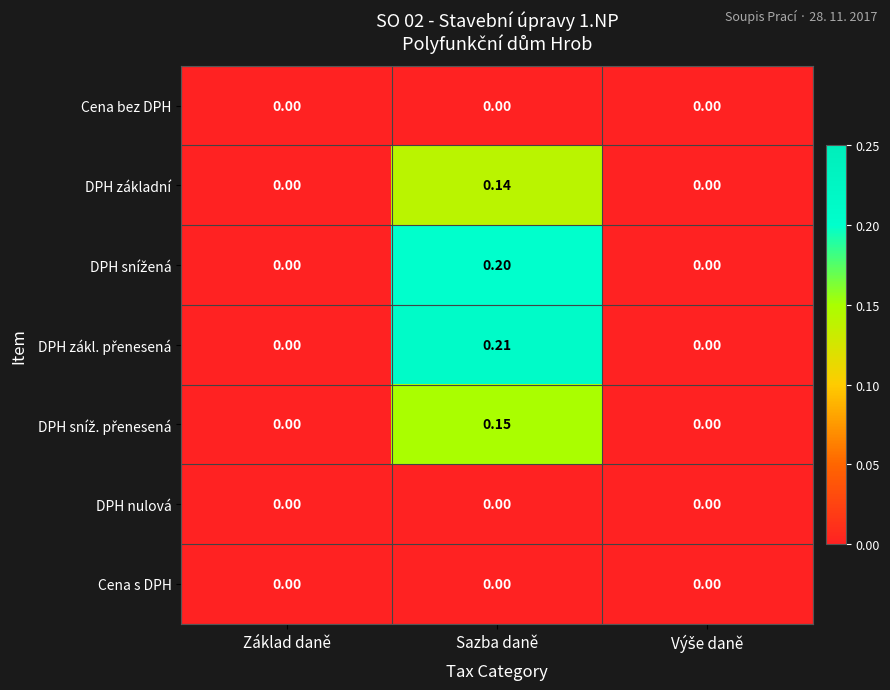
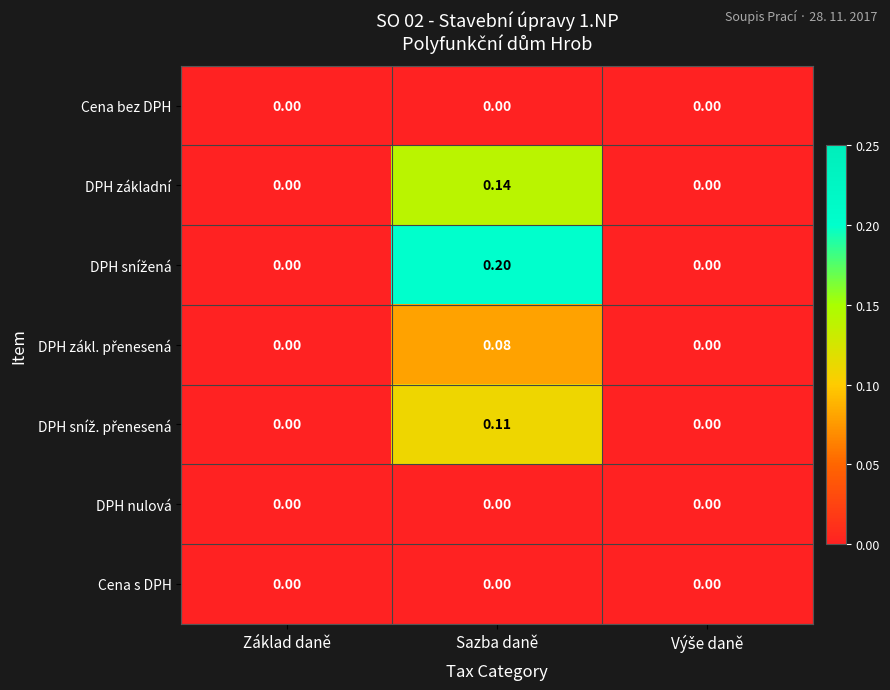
DPH zákl. přenesená, Sazba daně: 0.21 -> 0.08
DPH sníž. přenesená, Sazba daně: 0.15 -> 0.11
